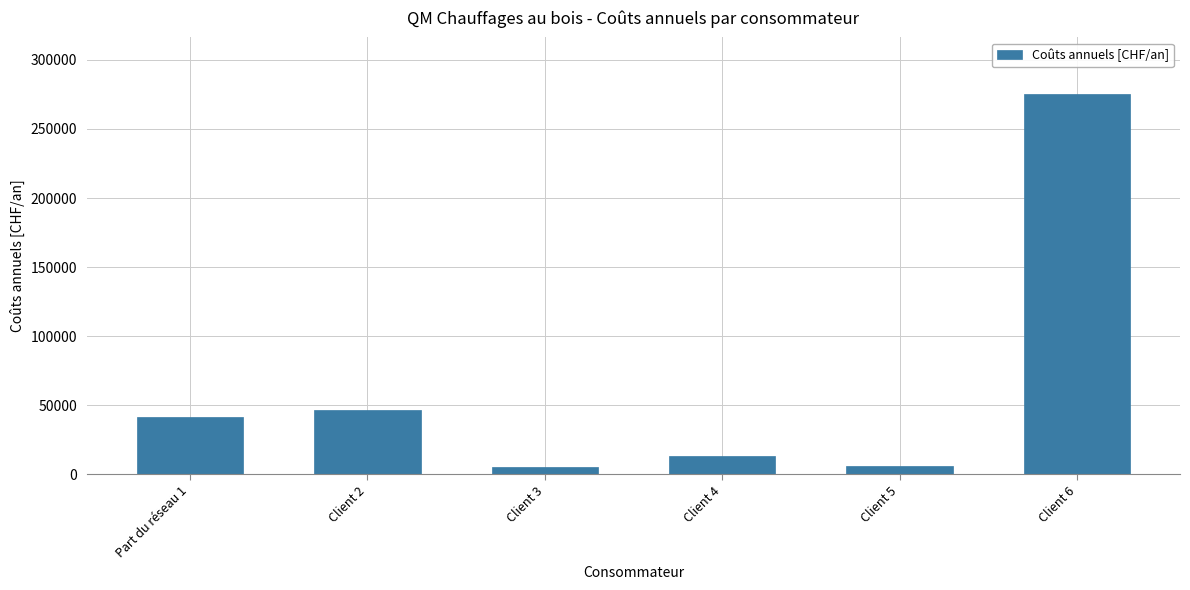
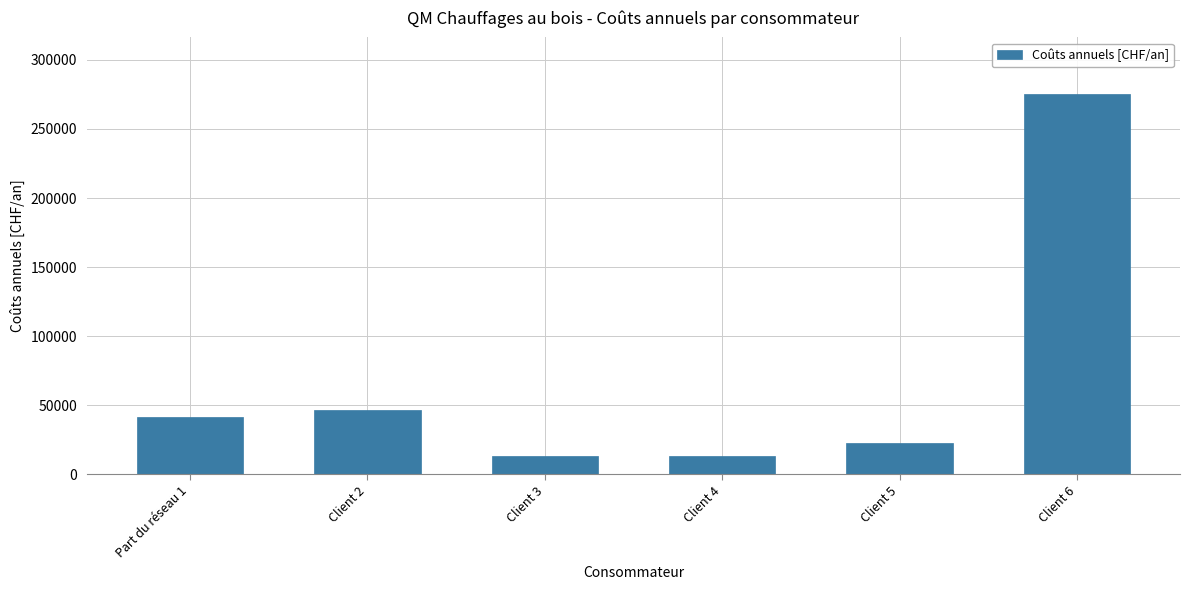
Client 3: 5000 -> 13000
Client 5: 6000 -> 22000
